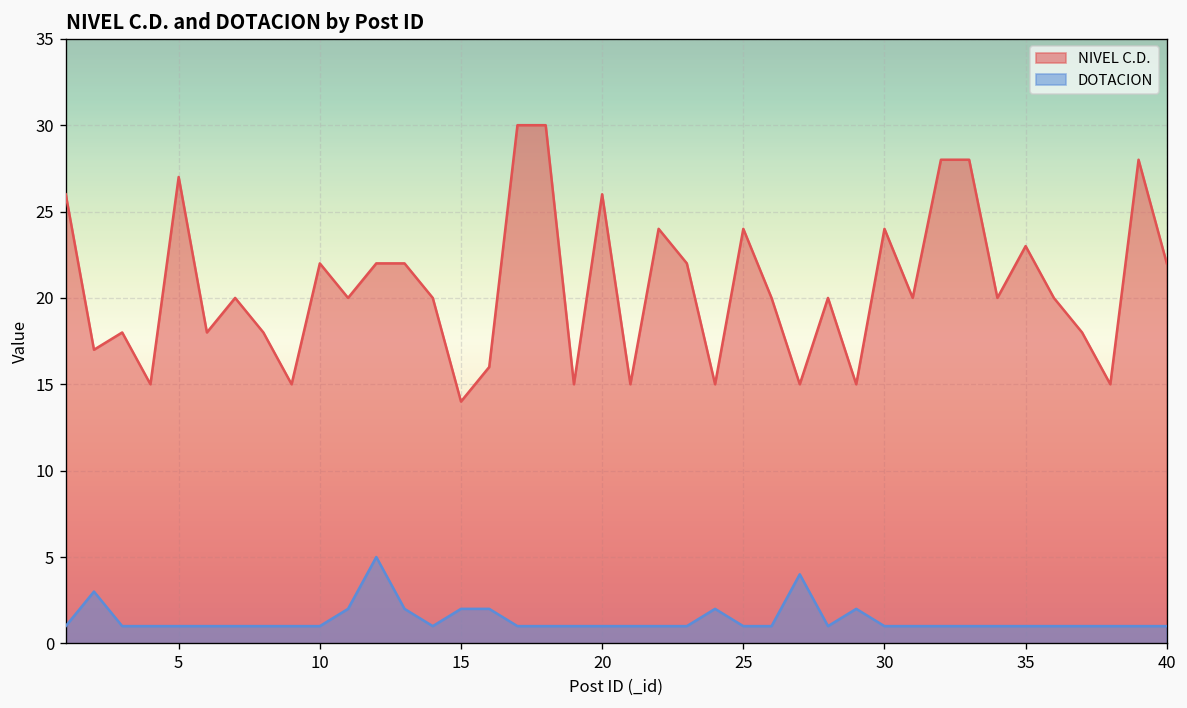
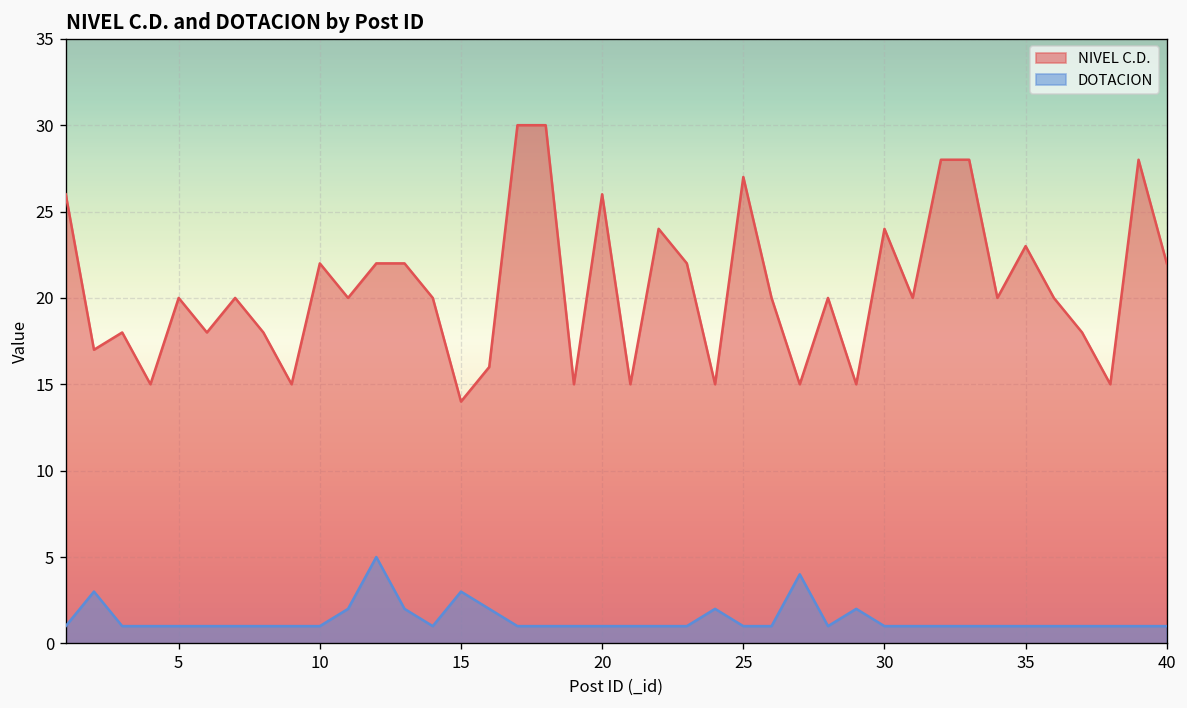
NIVEL C.D., 5: 27 -> 20
DOTACION, 15: 2 -> 3
NIVEL C.D., 25: 24 -> 27
